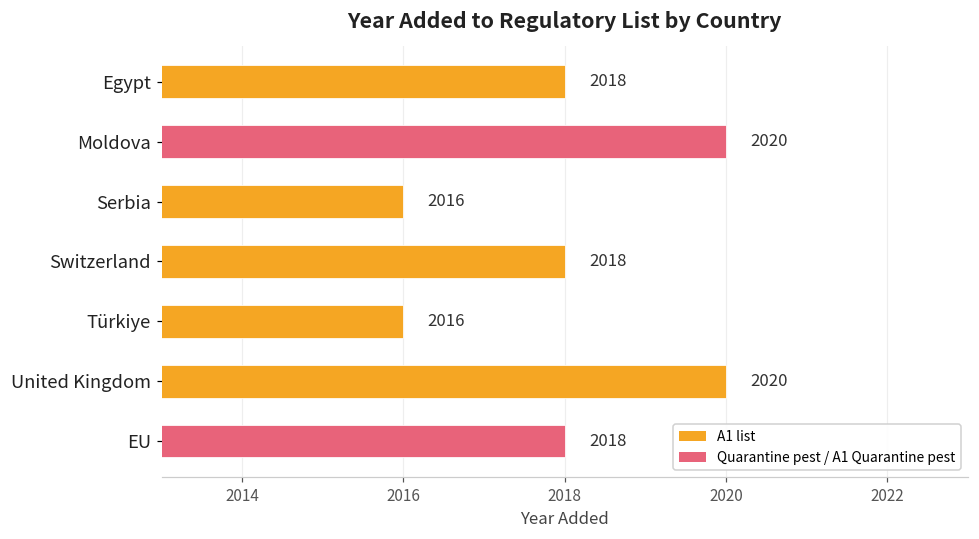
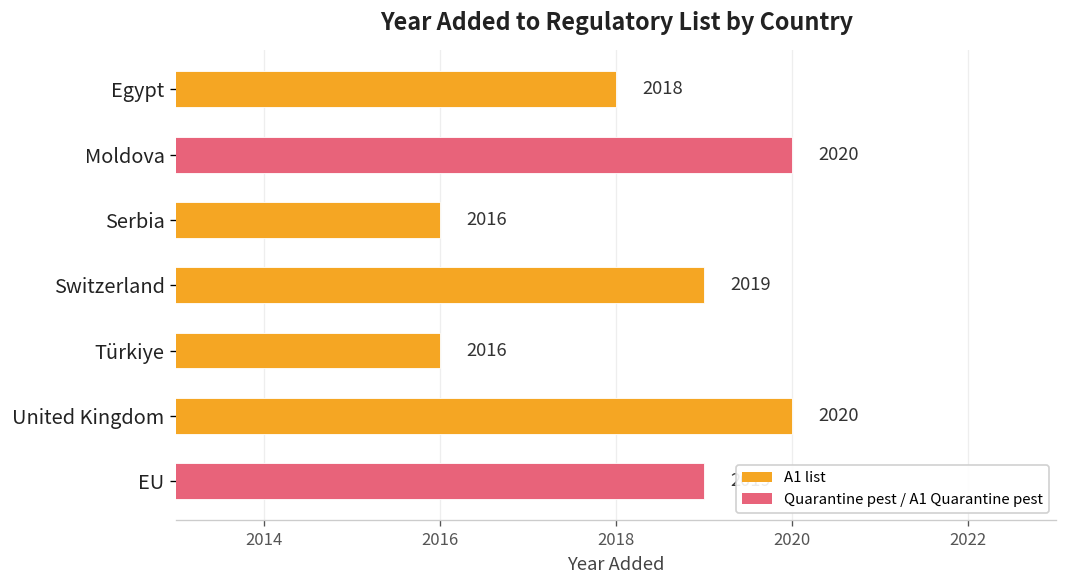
Switzerland: 2018 -> 2019
EU: 2018 -> 2019
